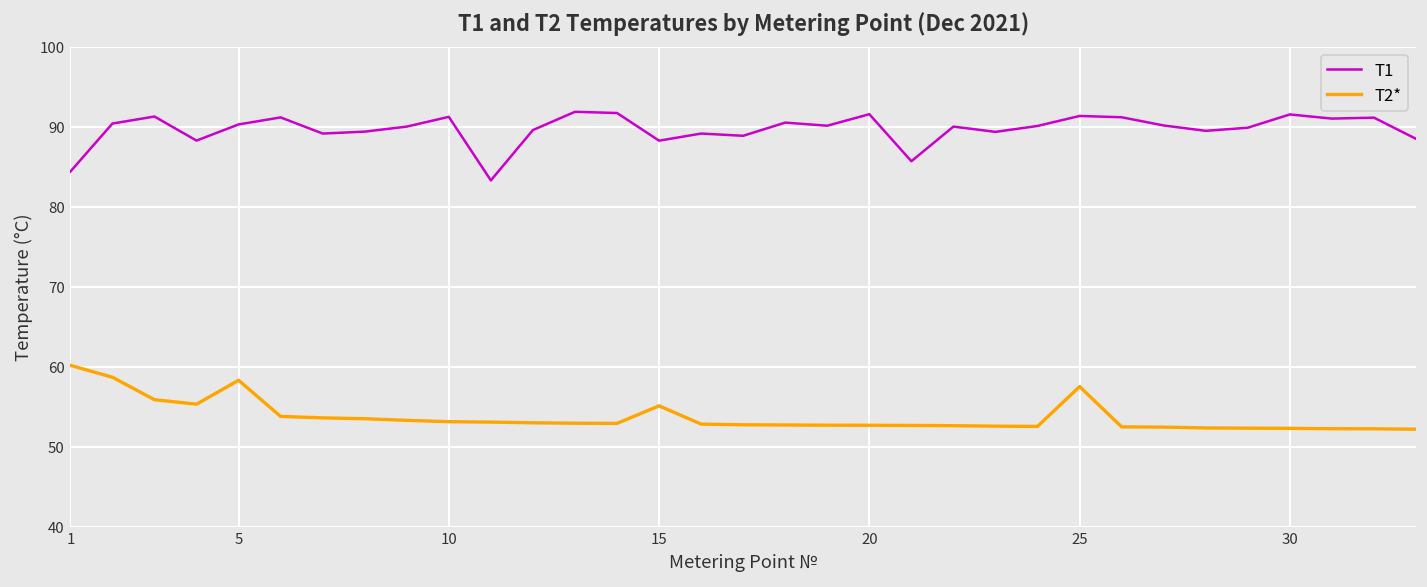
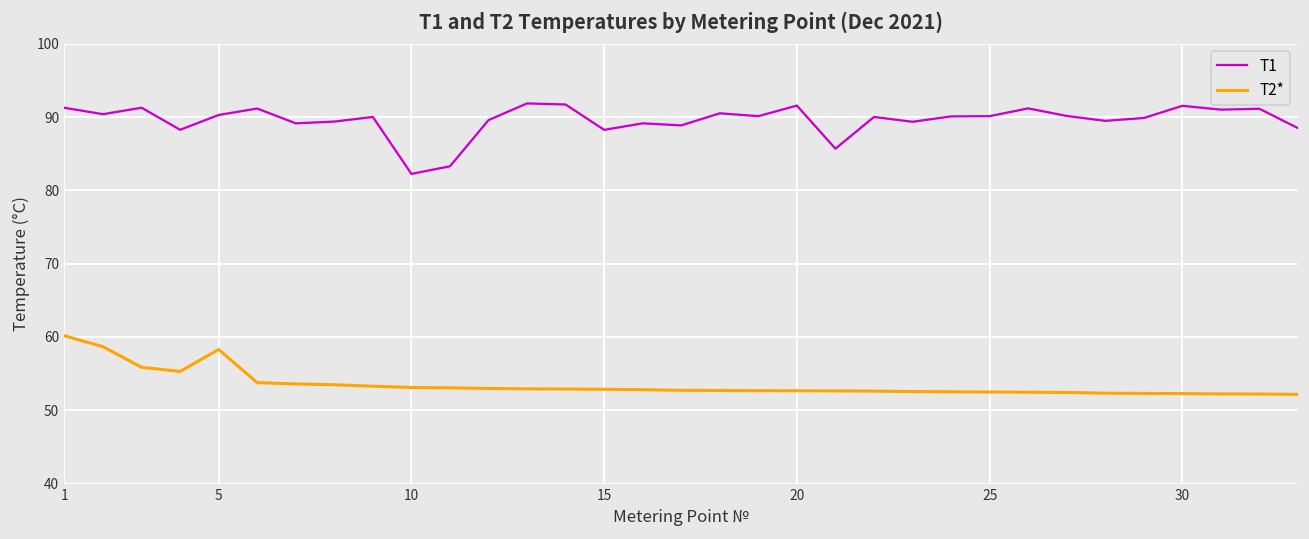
T1, 1: 84 -> 91
T1, 10: 91 -> 82
T2*, 15: 55 -> 53
T1, 25: 91 -> 90
T2*, 25: 58 -> 52
